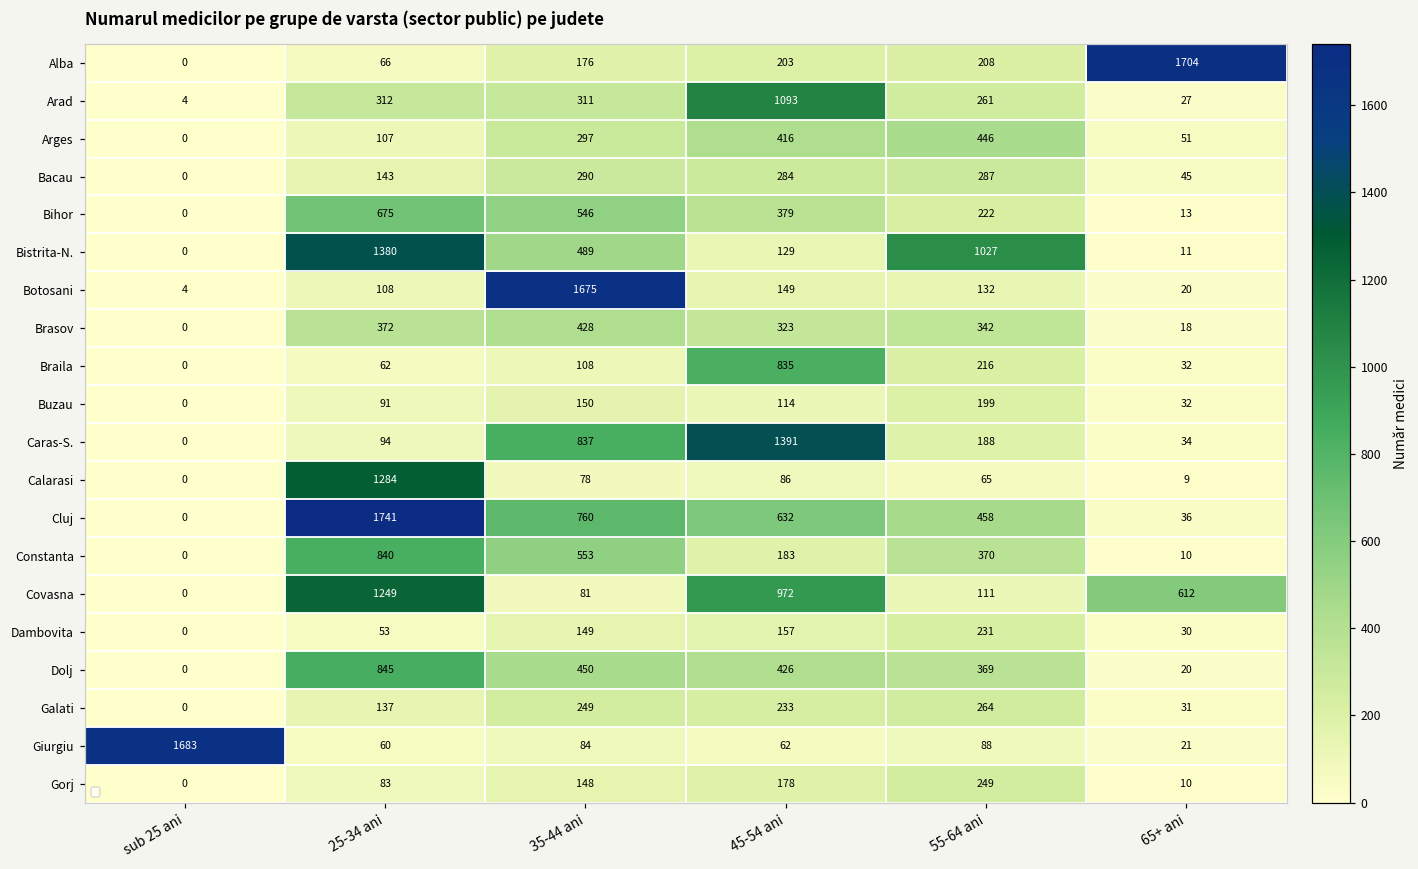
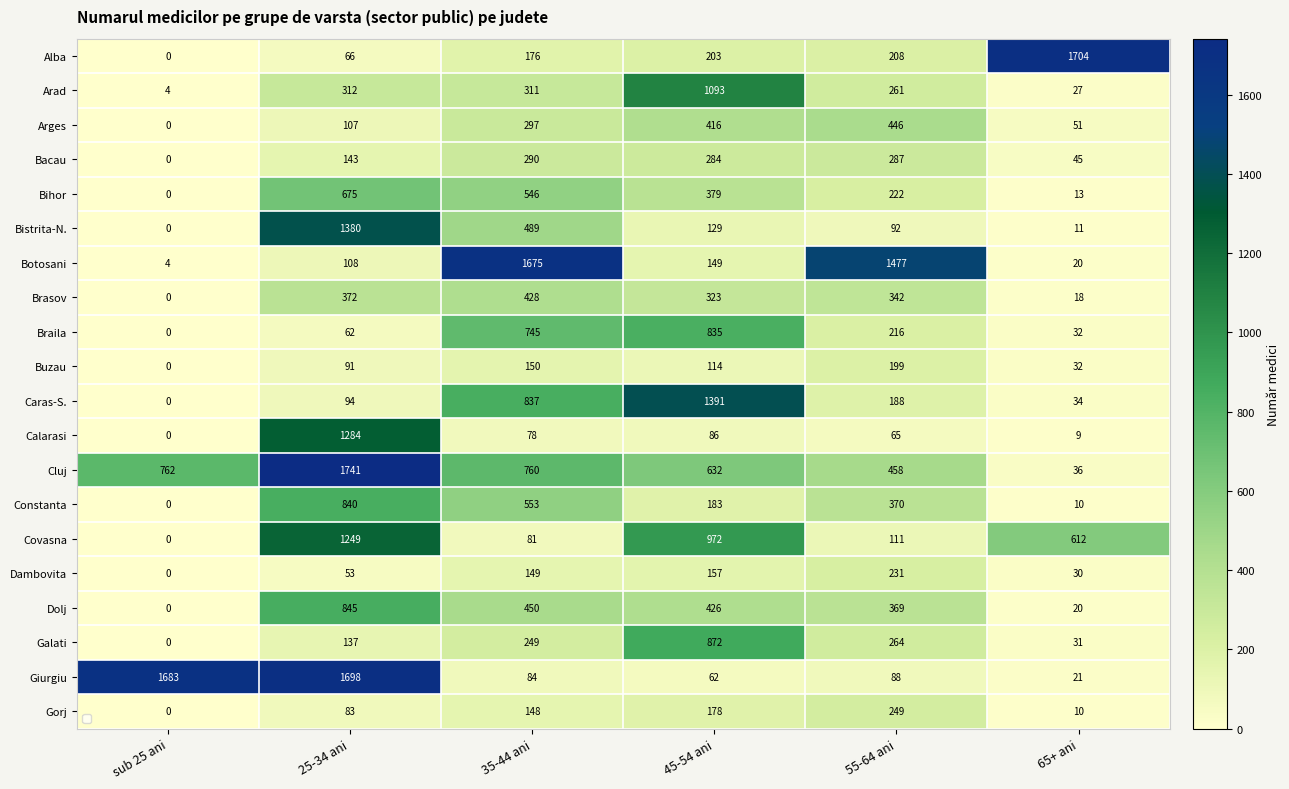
Bistrita-N., 55-64 ani: 1027 -> 92
Botosani, 55-64 ani: 132 -> 1477
Braila, 35-44 ani: 108 -> 745
Cluj, sub 25 ani: 0 -> 762
Galati, 45-54 ani: 233 -> 872
Giurgiu, 25-34 ani: 60 -> 1698
